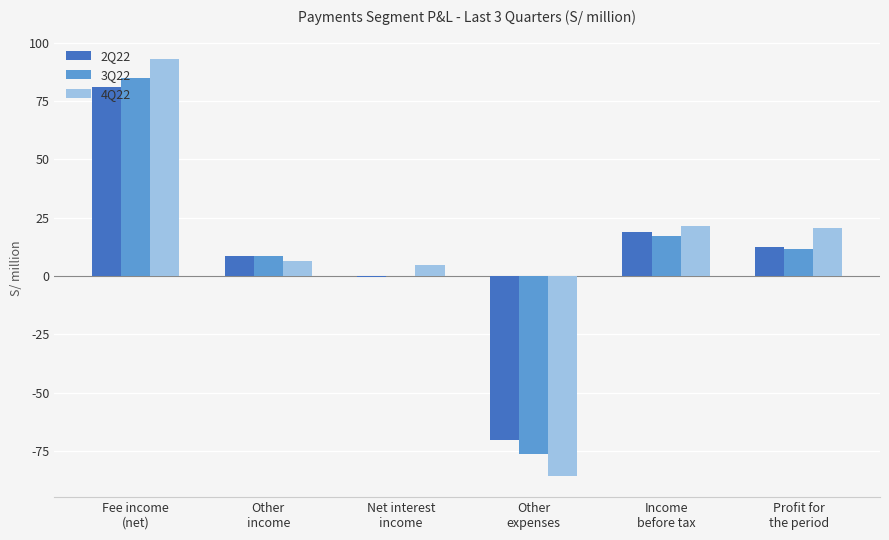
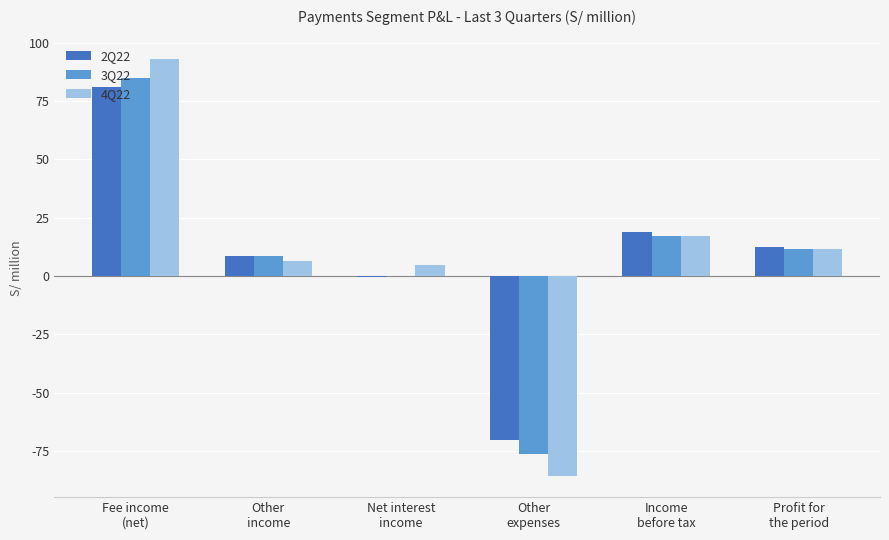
4Q22, Income before tax: 21 -> 17
4Q22, Profit for the period: 21 -> 12
